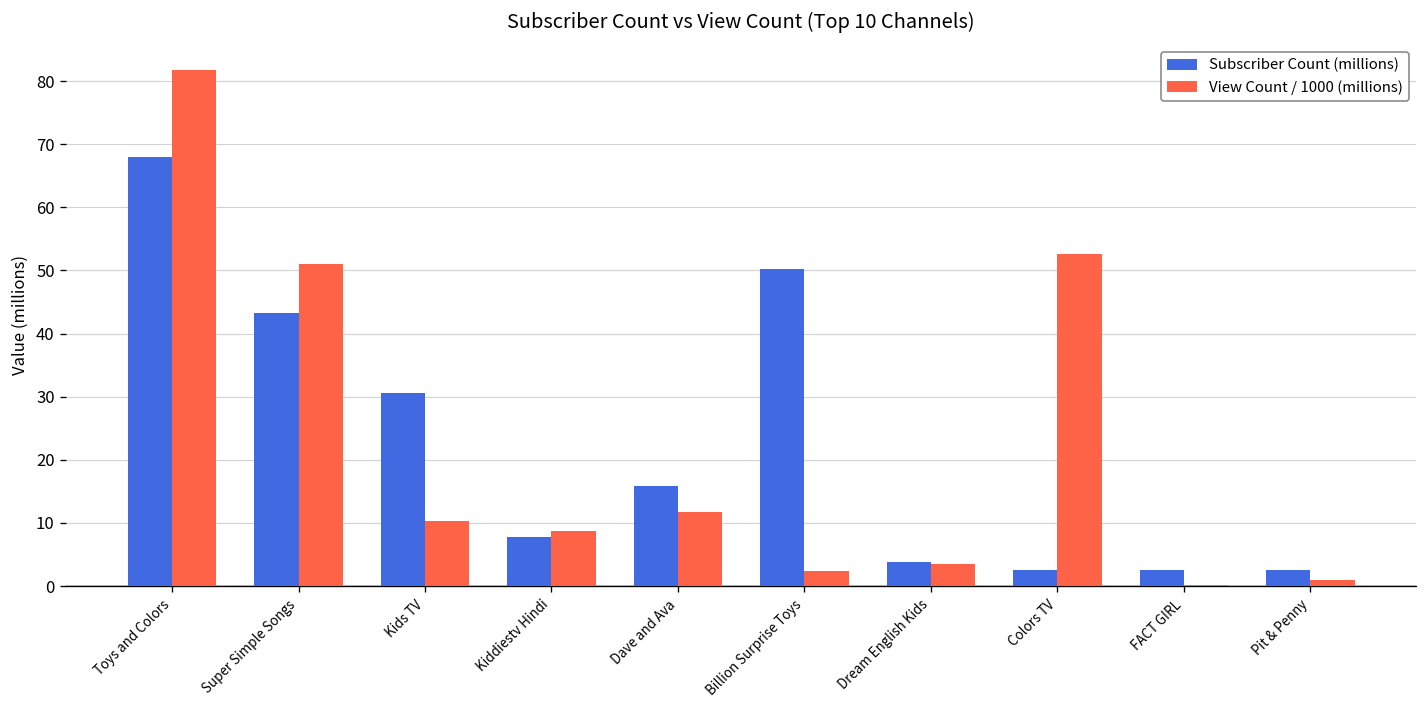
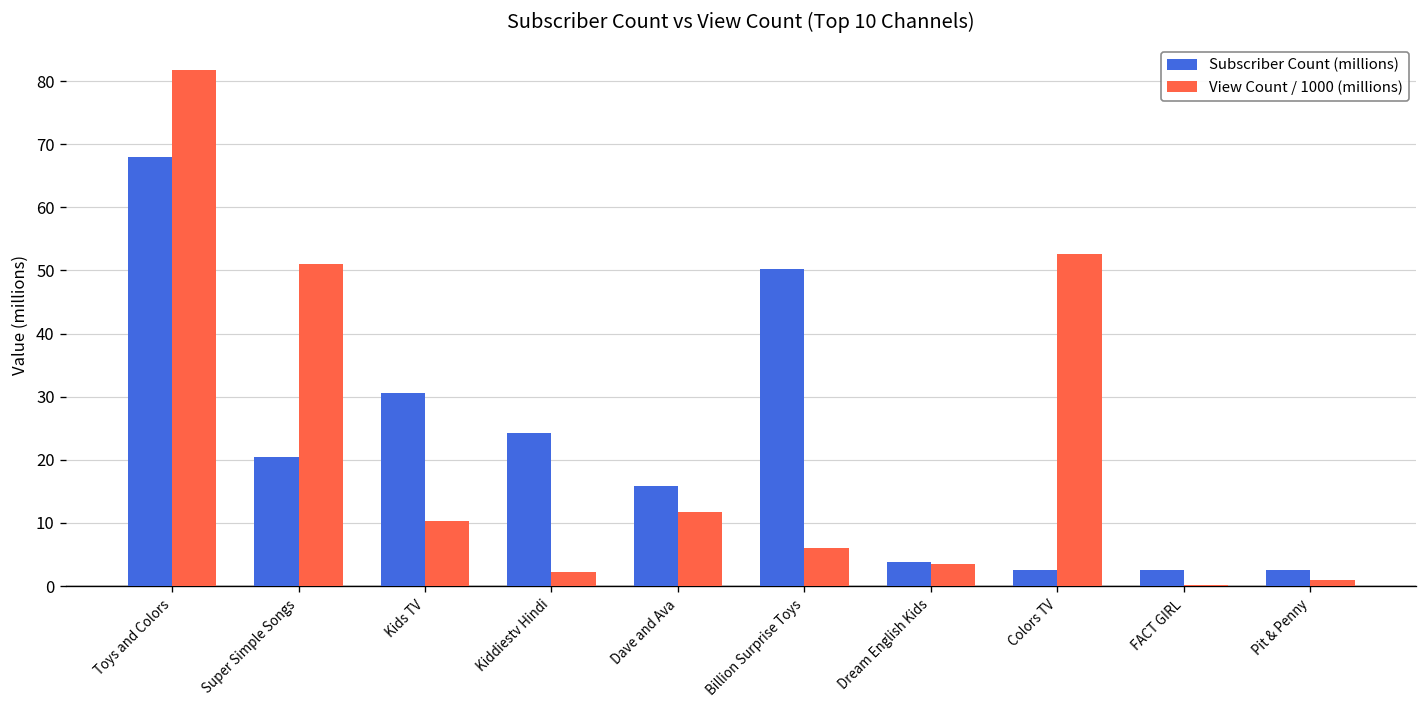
Subscriber Count (millions), Super Simple Songs: 43 -> 20
Subscriber Count (millions), Kiddiestv Hindi: 8 -> 24
View Count / 1000 (millions), Kiddiestv Hindi: 9 -> 2
View Count / 1000 (millions), Billion Surprise Toys: 2 -> 6
